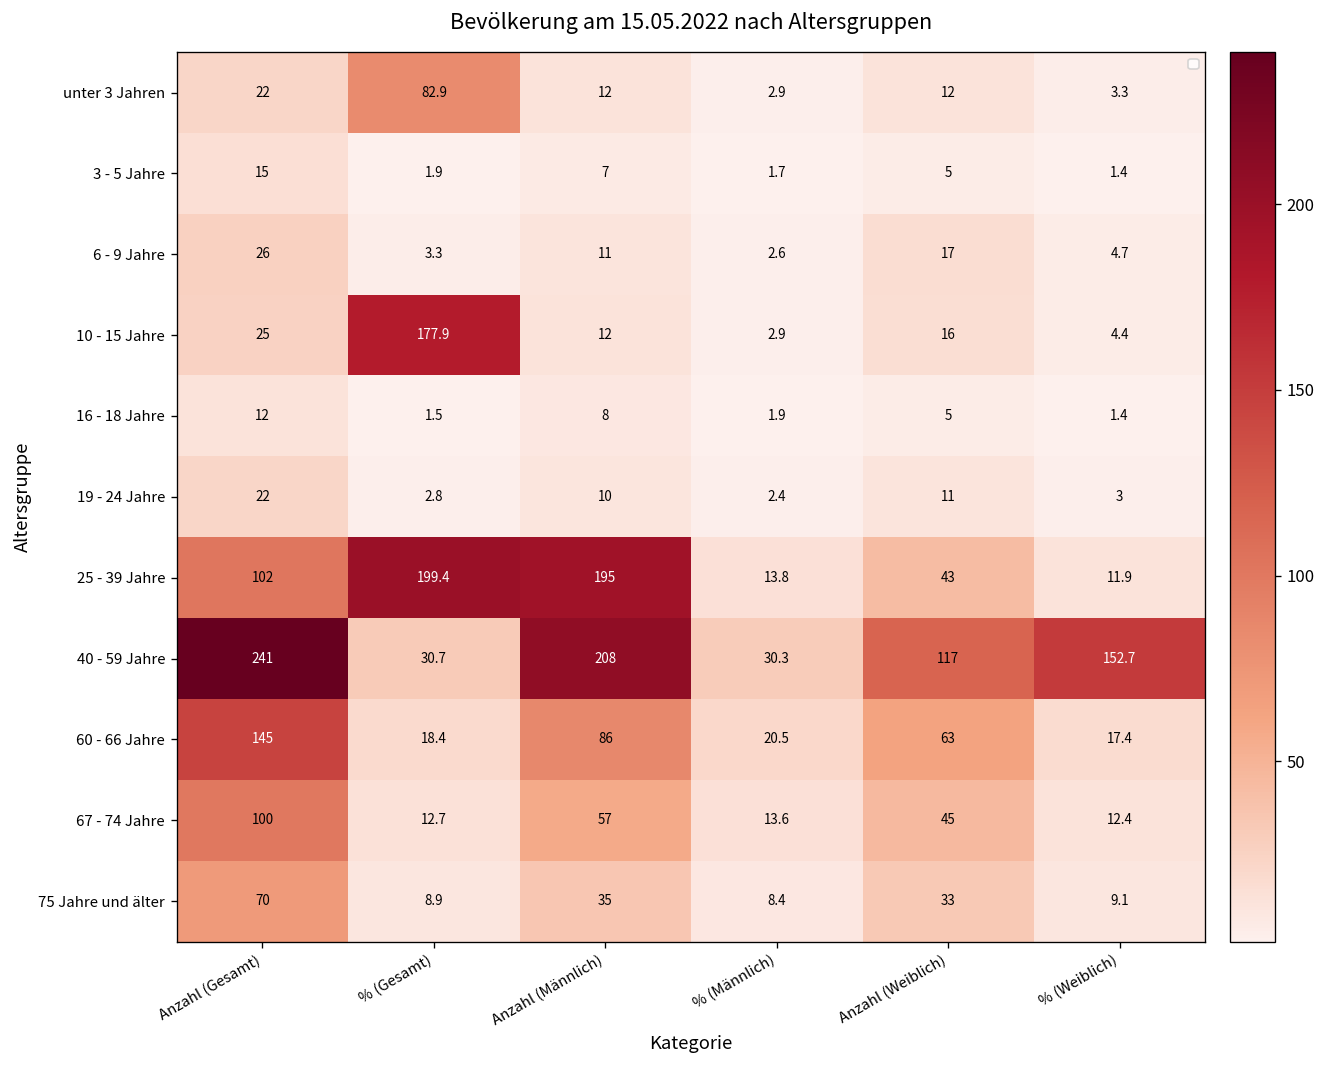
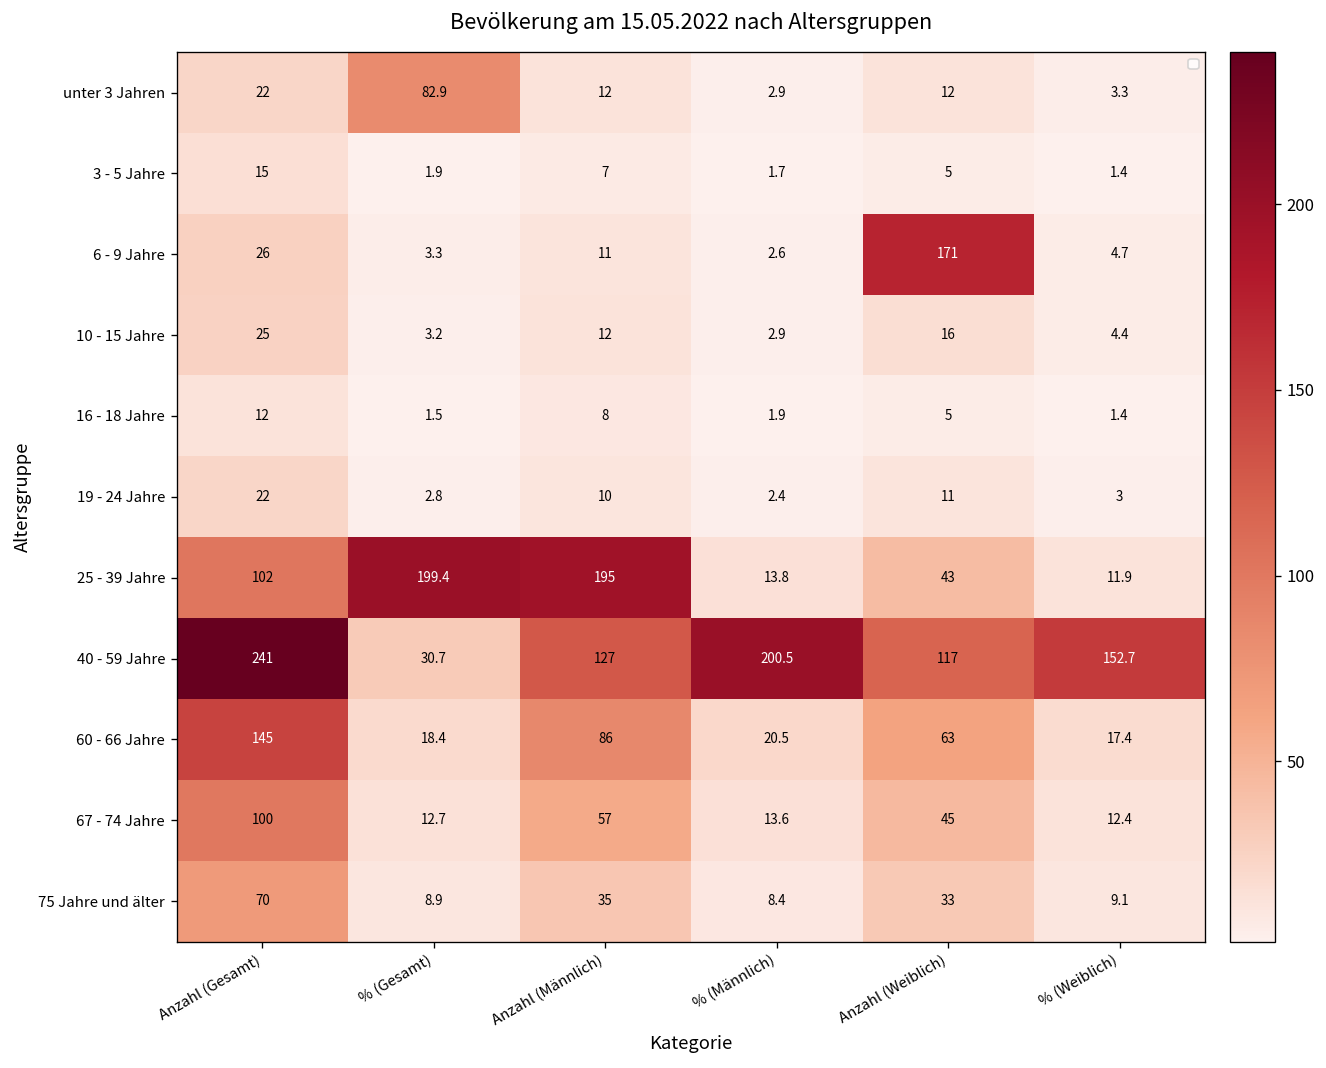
6 - 9 Jahre, Anzahl (Weiblich): 17 -> 171
10 - 15 Jahre, % (Gesamt): 177.9 -> 3.2
40 - 59 Jahre, Anzahl (Männlich): 208 -> 127
40 - 59 Jahre, % (Männlich): 30.3 -> 200.5
